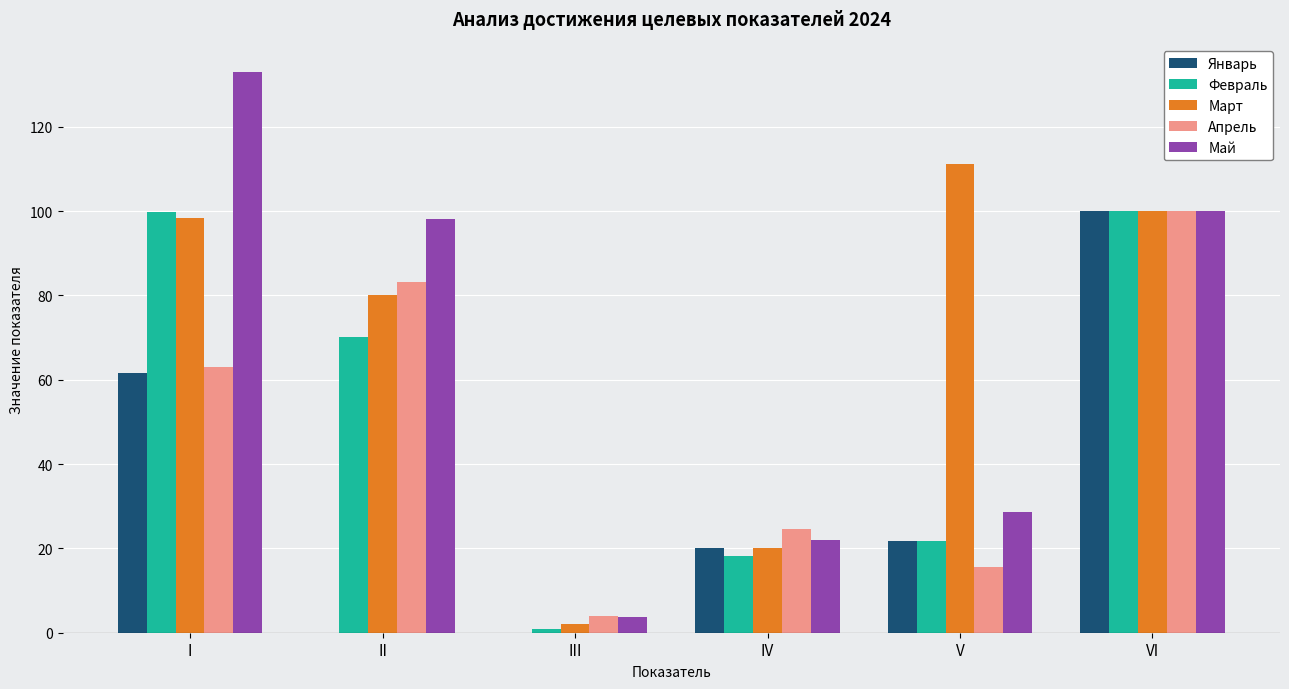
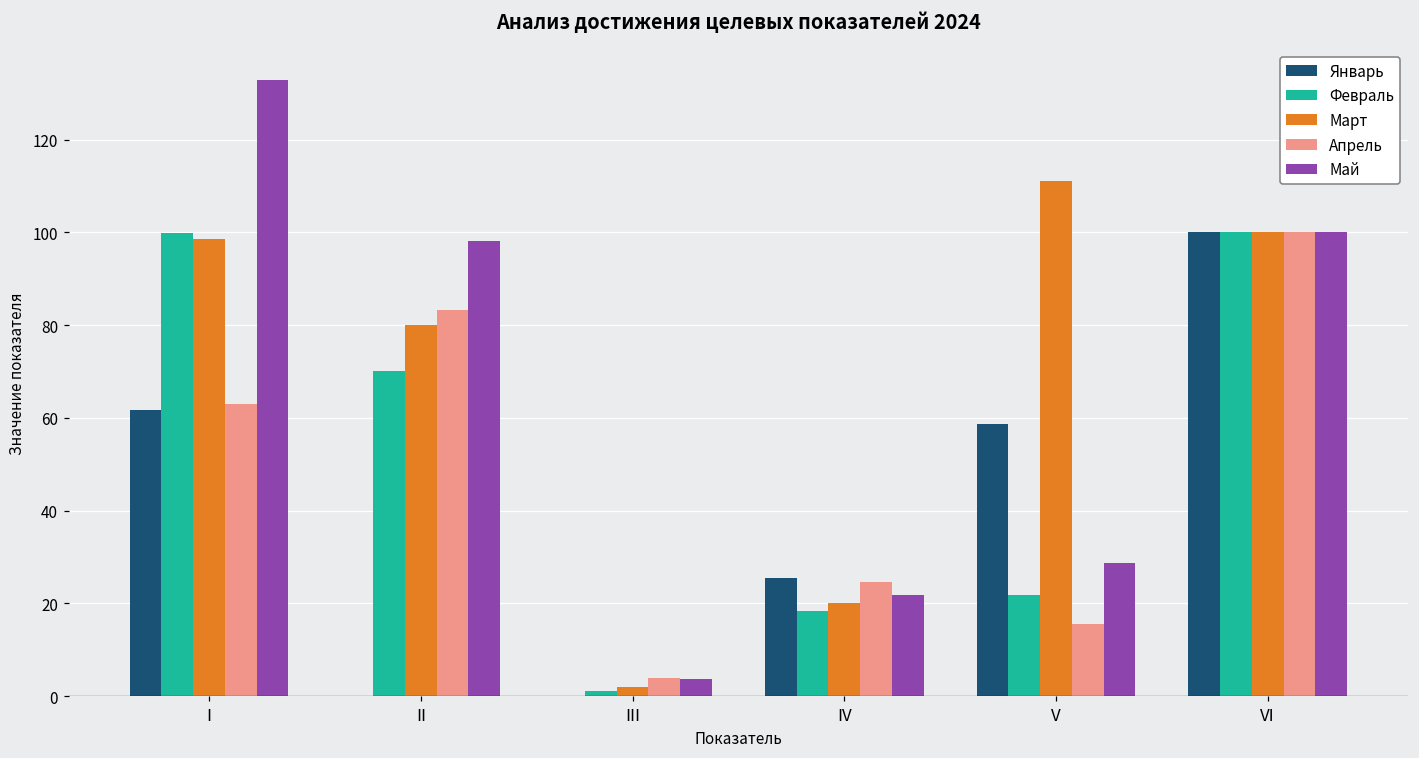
Январь, IV: 20 -> 25
Январь, V: 22 -> 59
